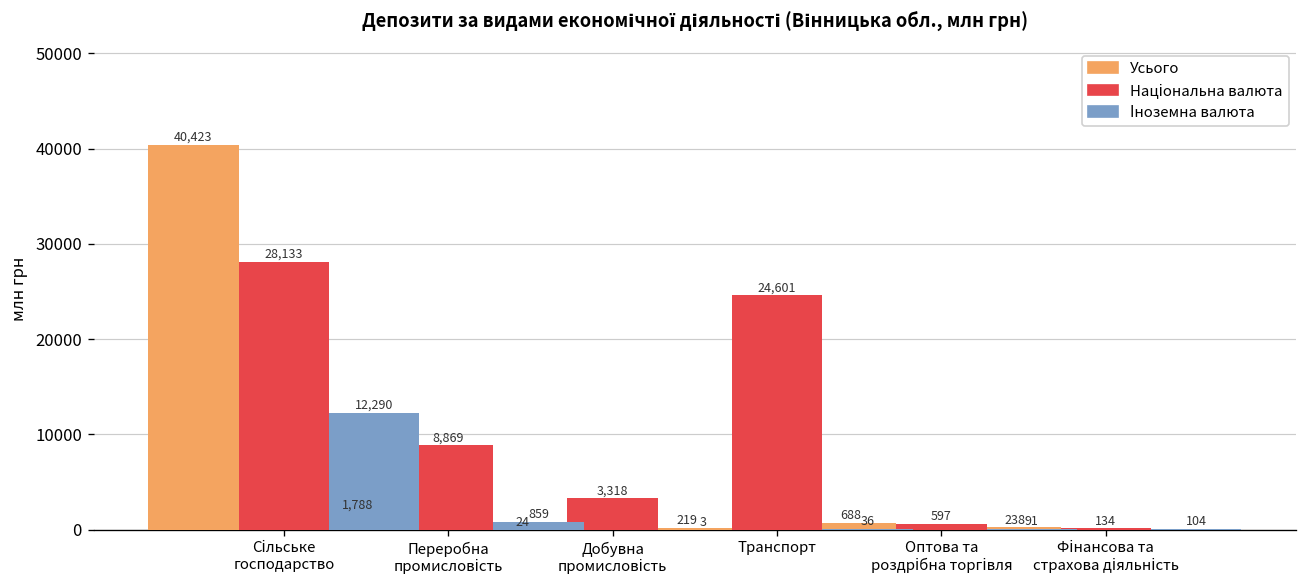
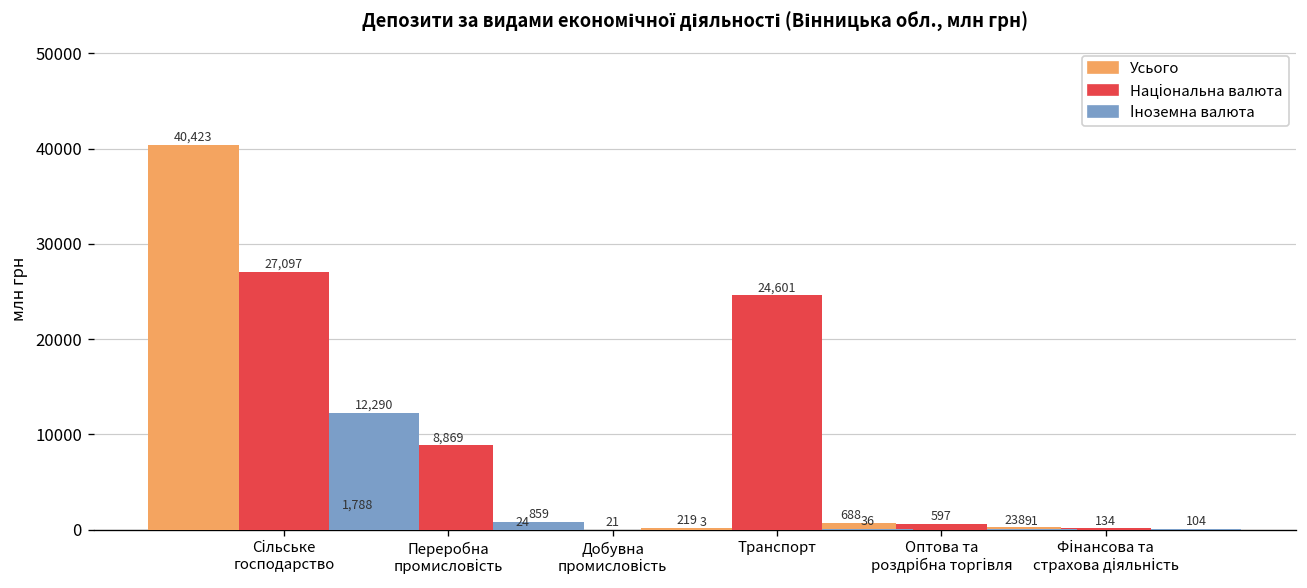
Національна валюта, Сільське господарство: 28,133 -> 27,097
Національна валюта, Добувна промисловість: 3,318 -> 21
